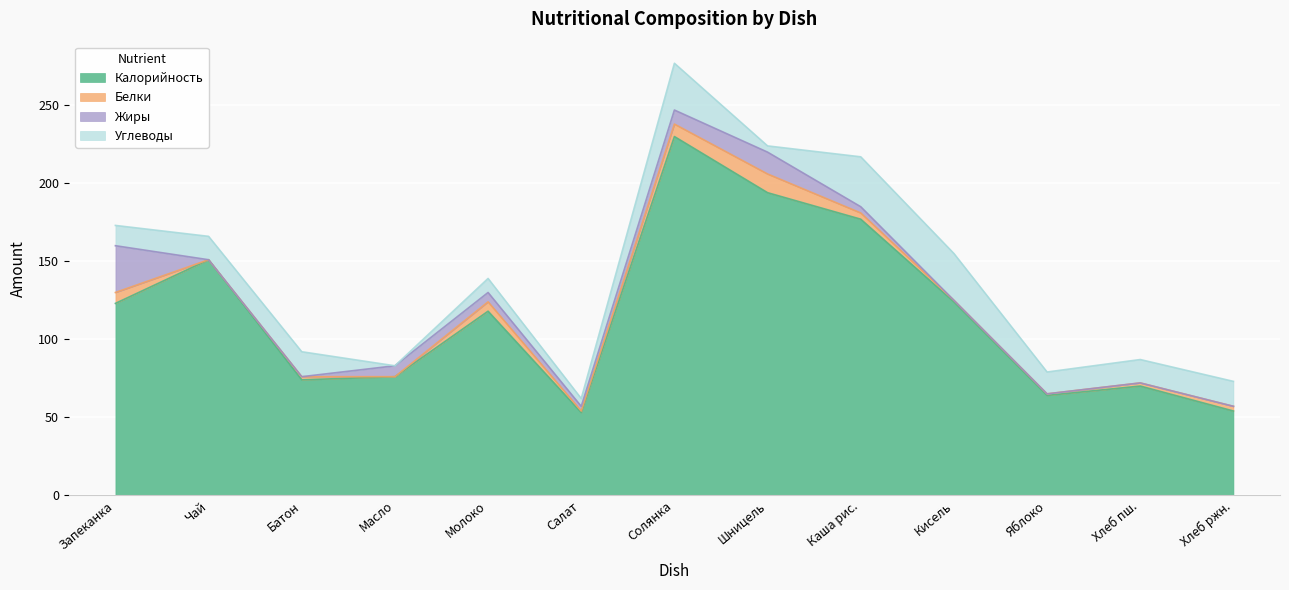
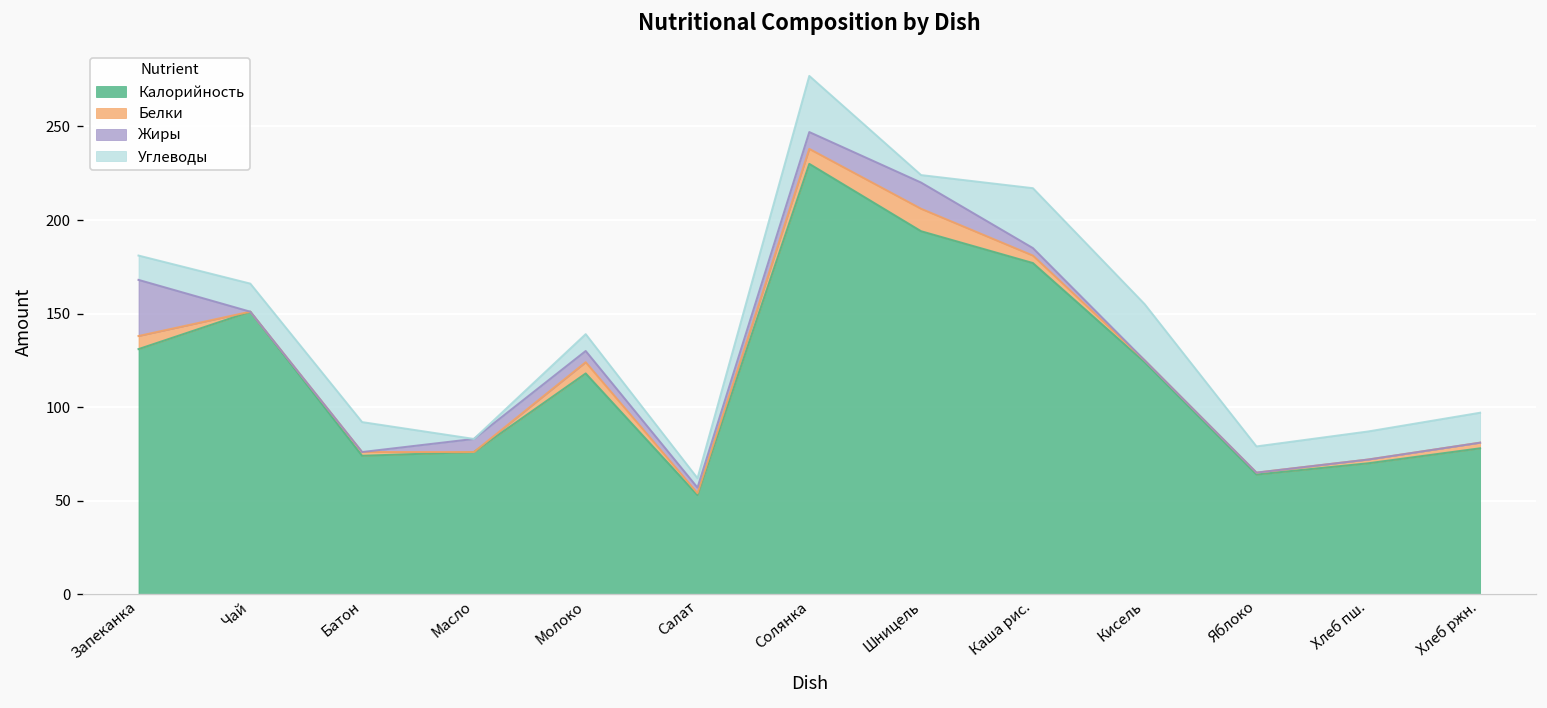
Калорийность, Запеканка: 123 -> 131
Калорийность, Хлеб ржн.: 54 -> 78
